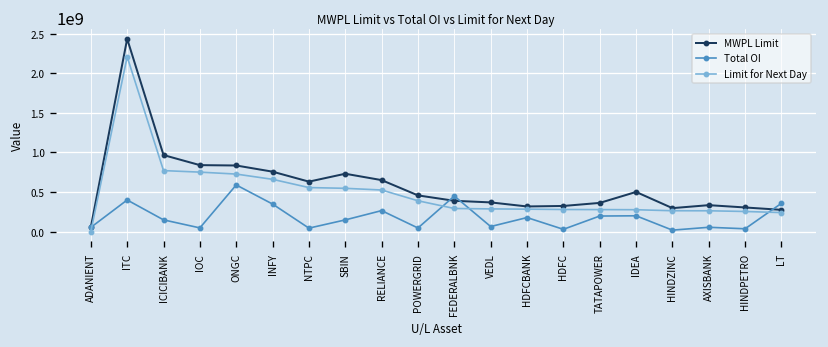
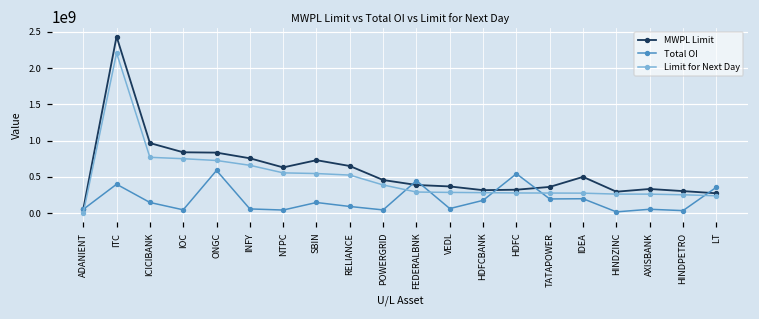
Total OI, INFY: 300000000 -> 100000000
Total OI, RELIANCE: 300000000 -> 100000000
Total OI, HDFC: 0 -> 500000000
